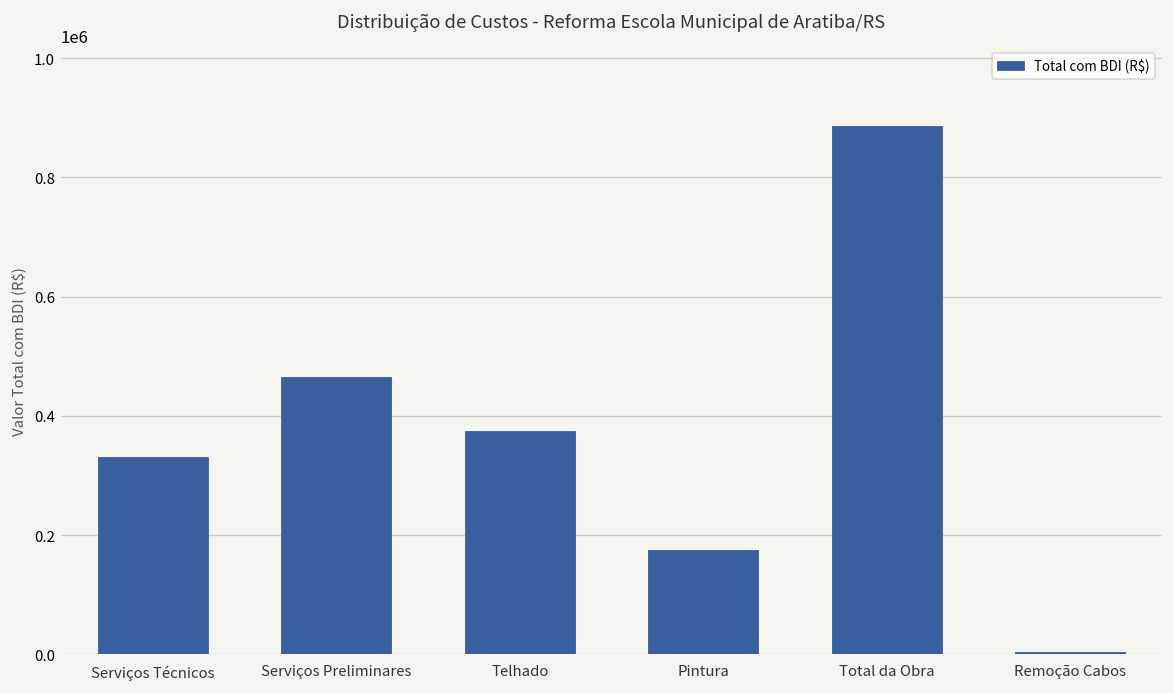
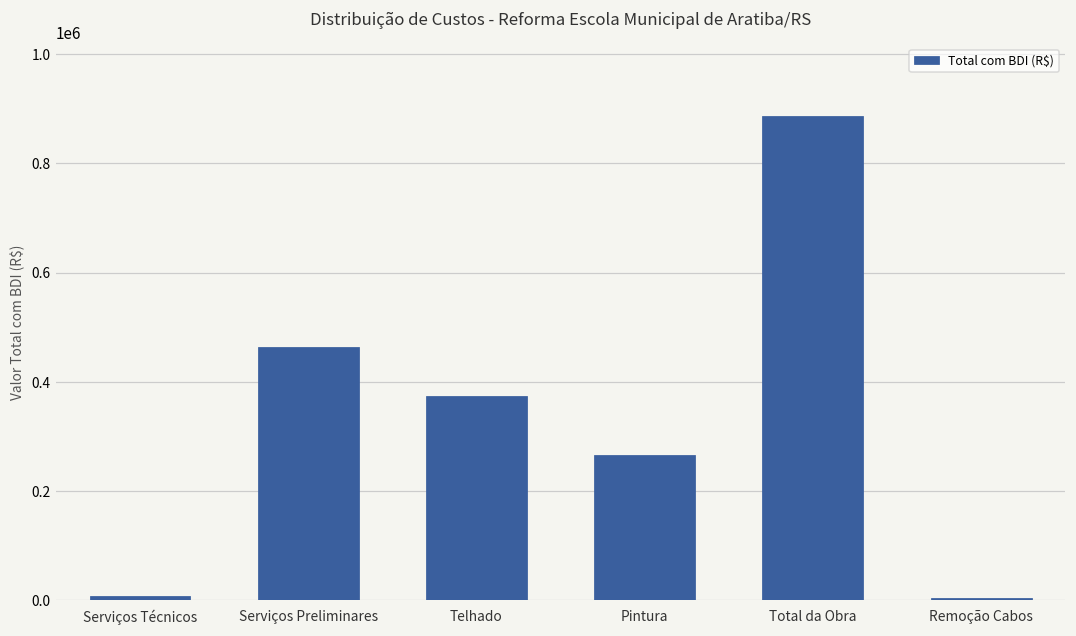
Serviços Técnicos: 330000 -> 10000
Pintura: 180000 -> 270000
